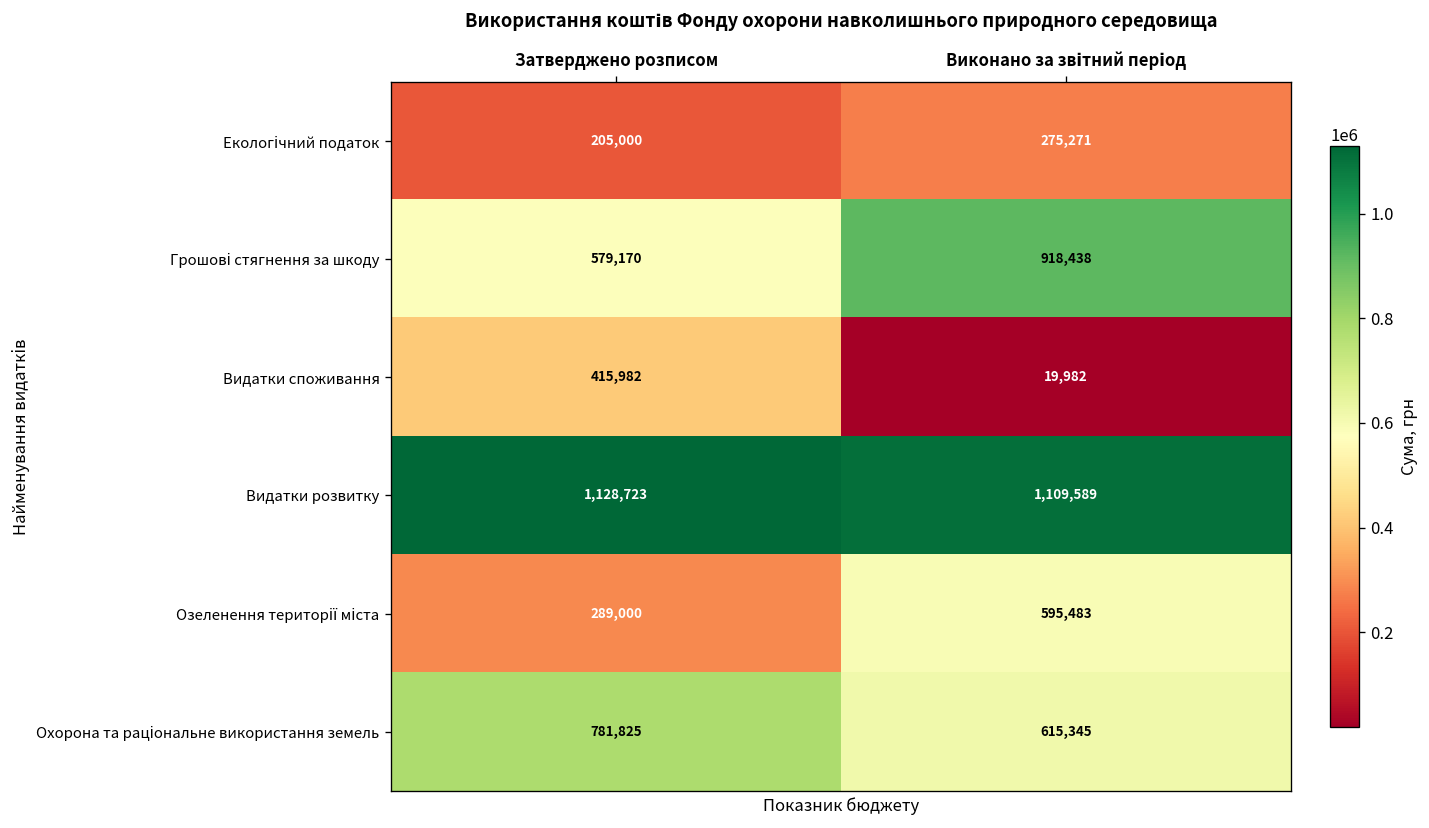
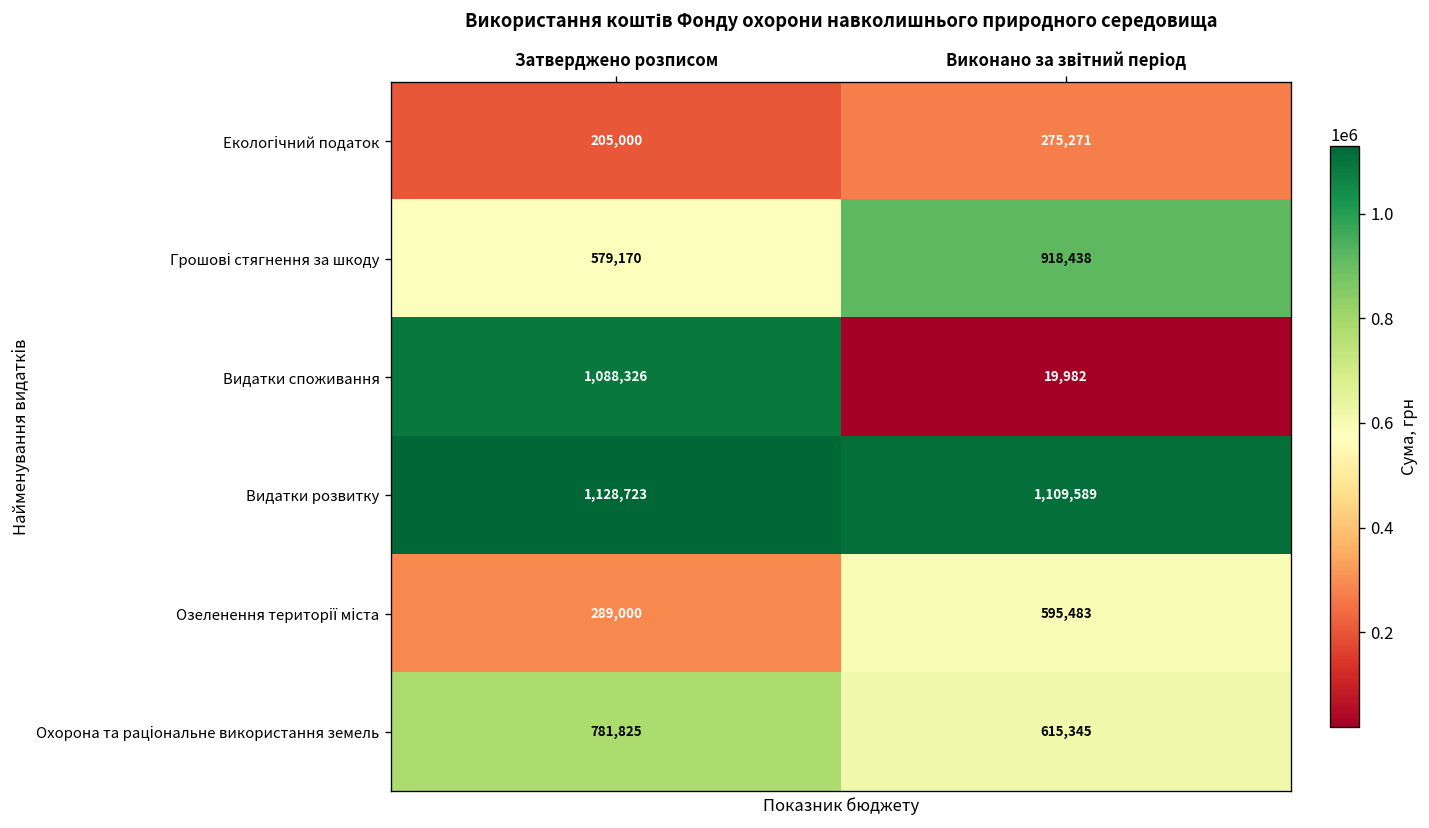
Видатки споживання, Затверджено розписом: 415,982 -> 1,088,326
